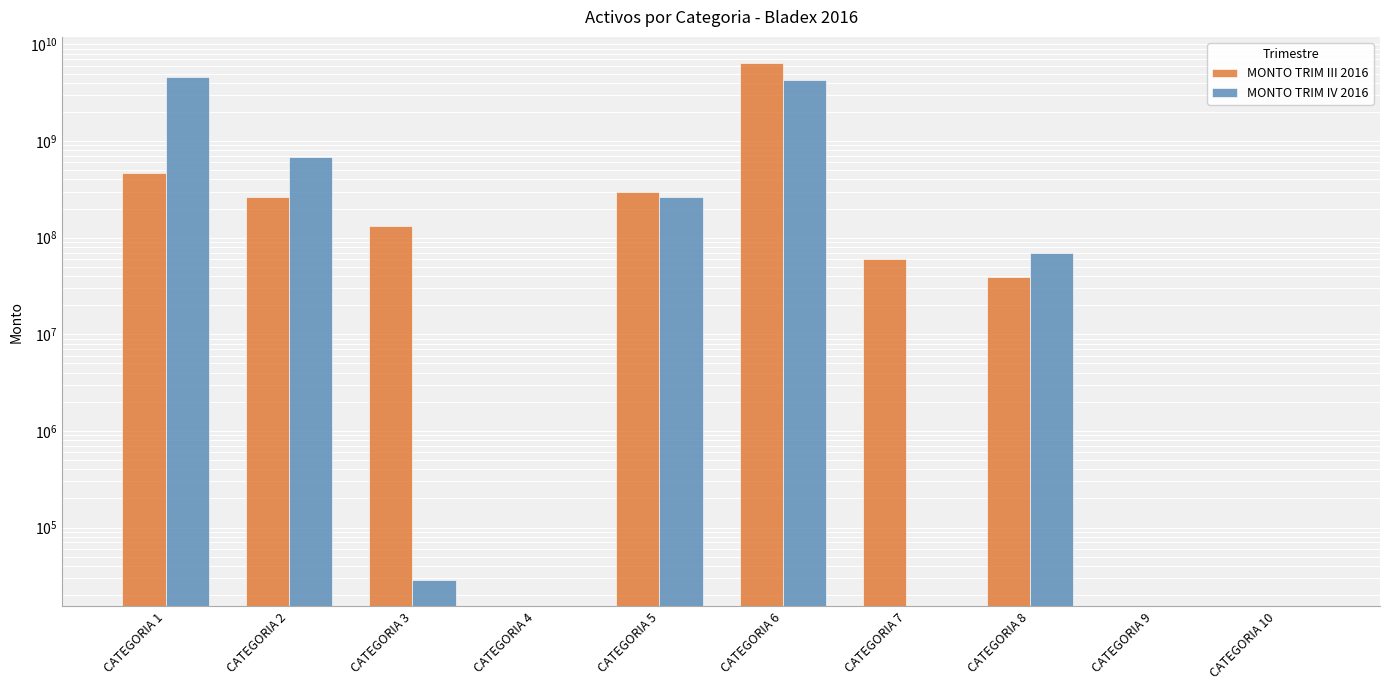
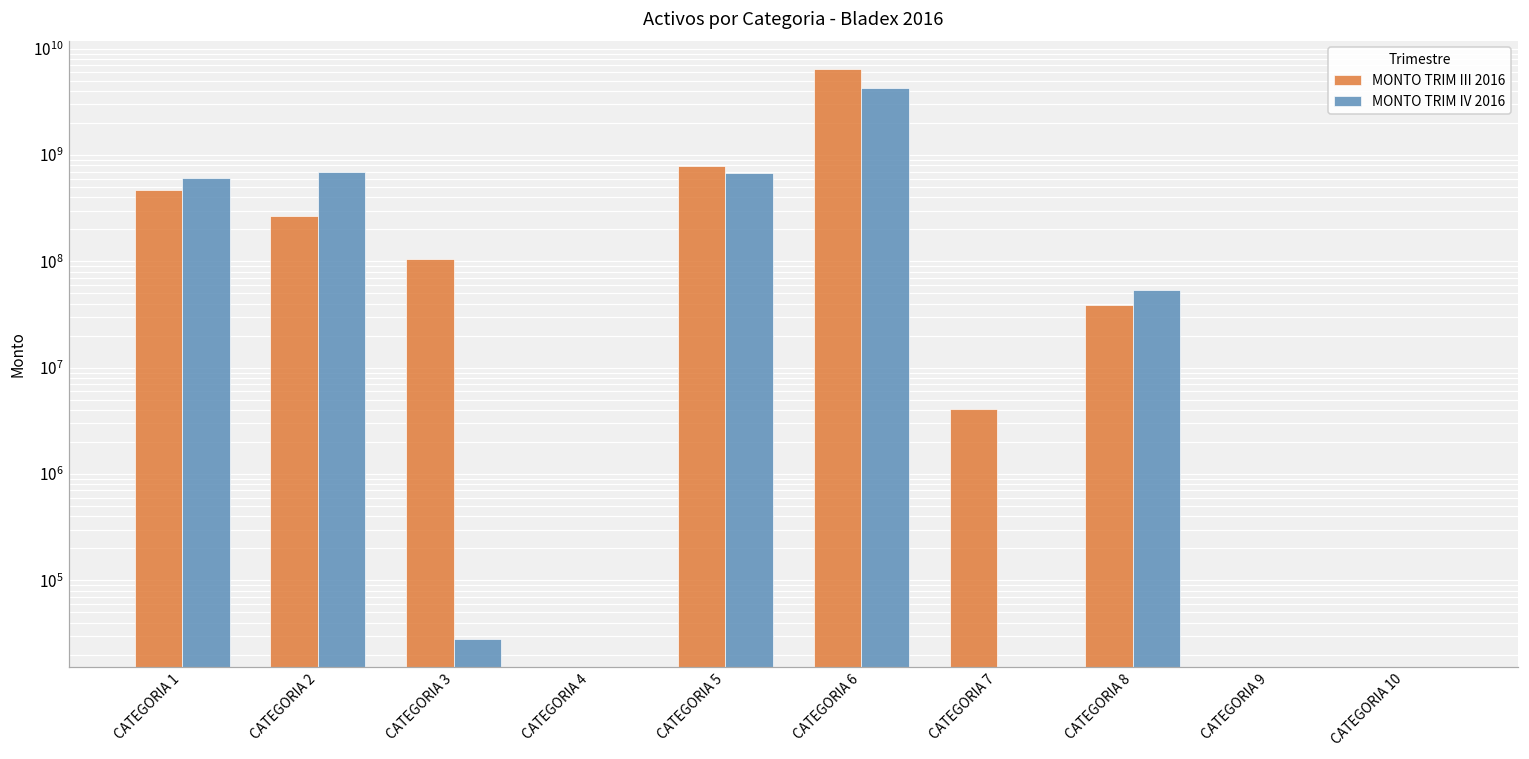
MONTO TRIM IV 2016, CATEGORIA 1: 5000000000 -> 600000000
MONTO TRIM III 2016, CATEGORIA 3: 130000000 -> 100000000
MONTO TRIM III 2016, CATEGORIA 5: 300000000 -> 800000000
MONTO TRIM IV 2016, CATEGORIA 5: 260000000 -> 700000000
MONTO TRIM III 2016, CATEGORIA 7: 60000000 -> 4100000
MONTO TRIM IV 2016, CATEGORIA 8: 70000000 -> 50000000
